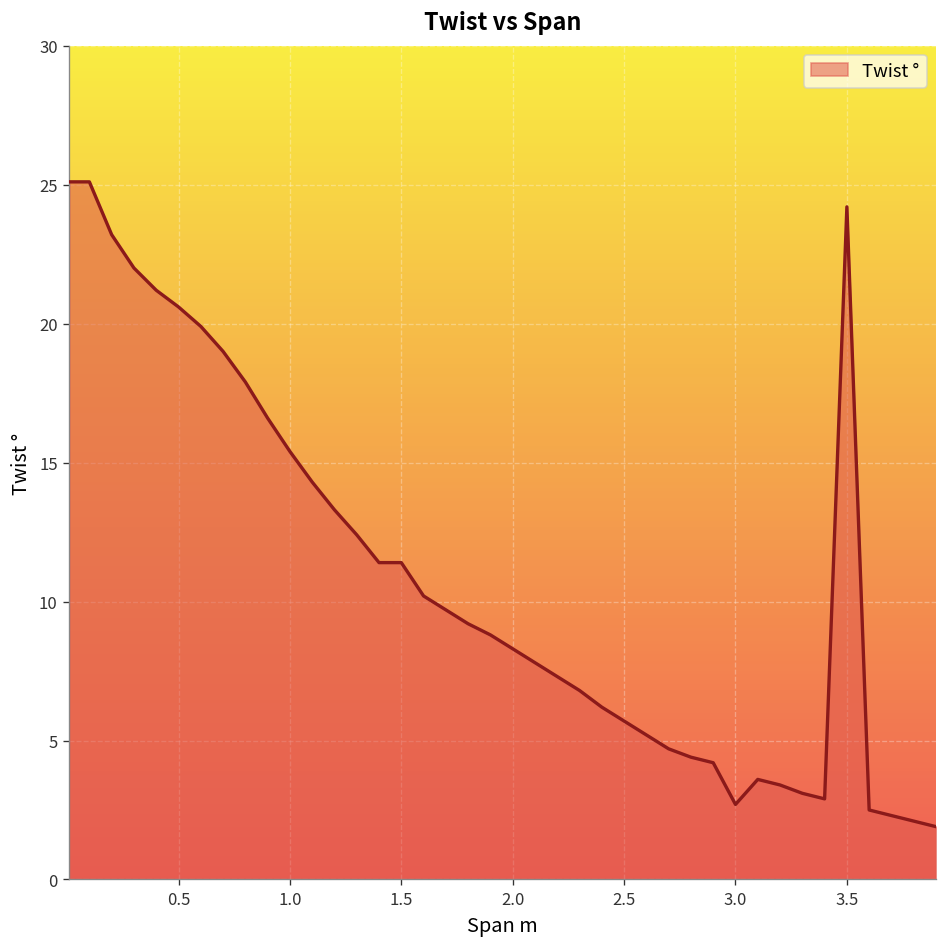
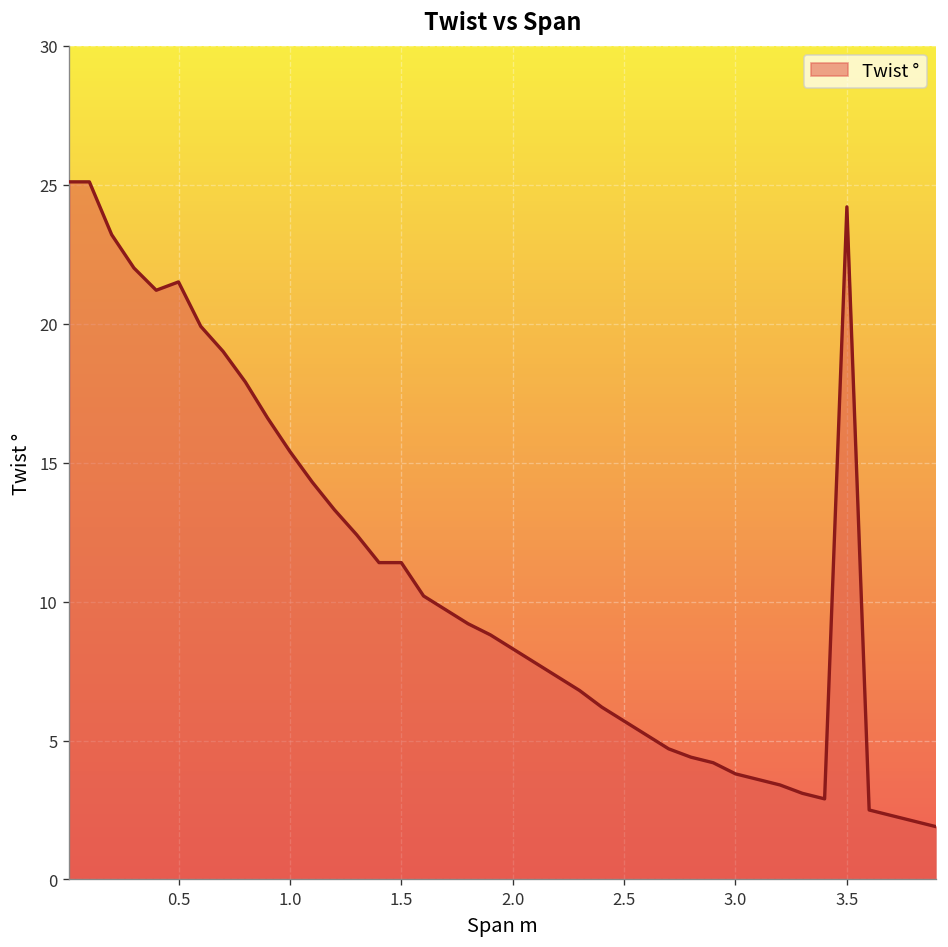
0.5: 20.6 -> 21.5
3.0: 2.7 -> 3.8
